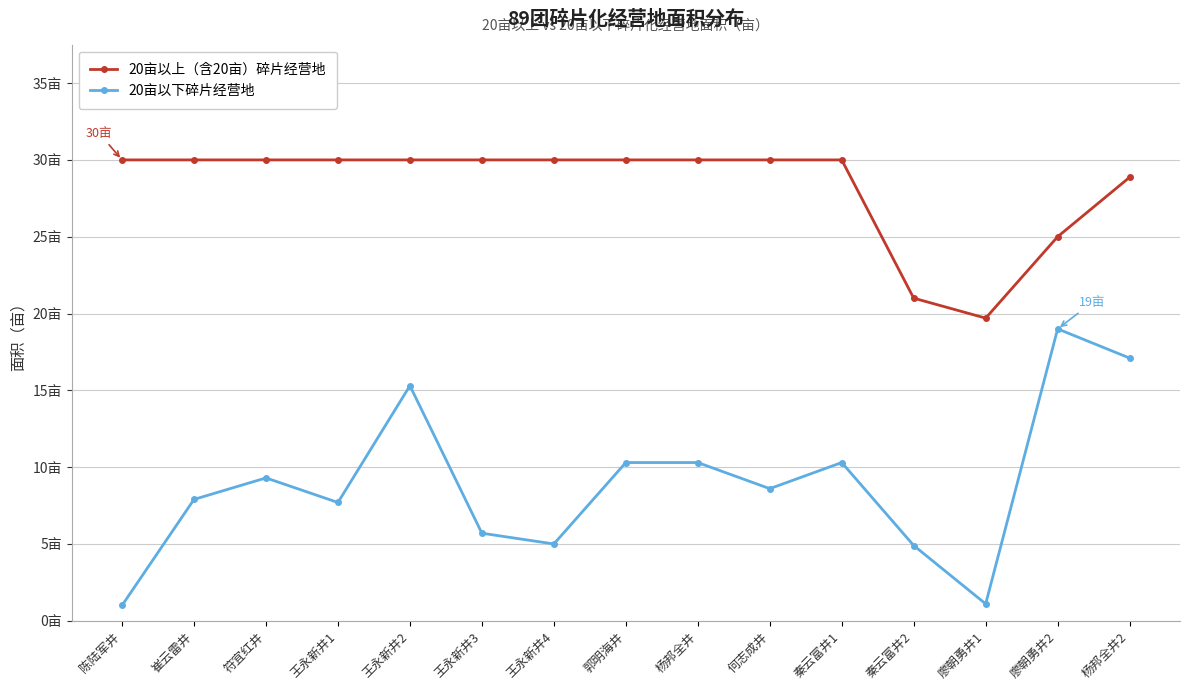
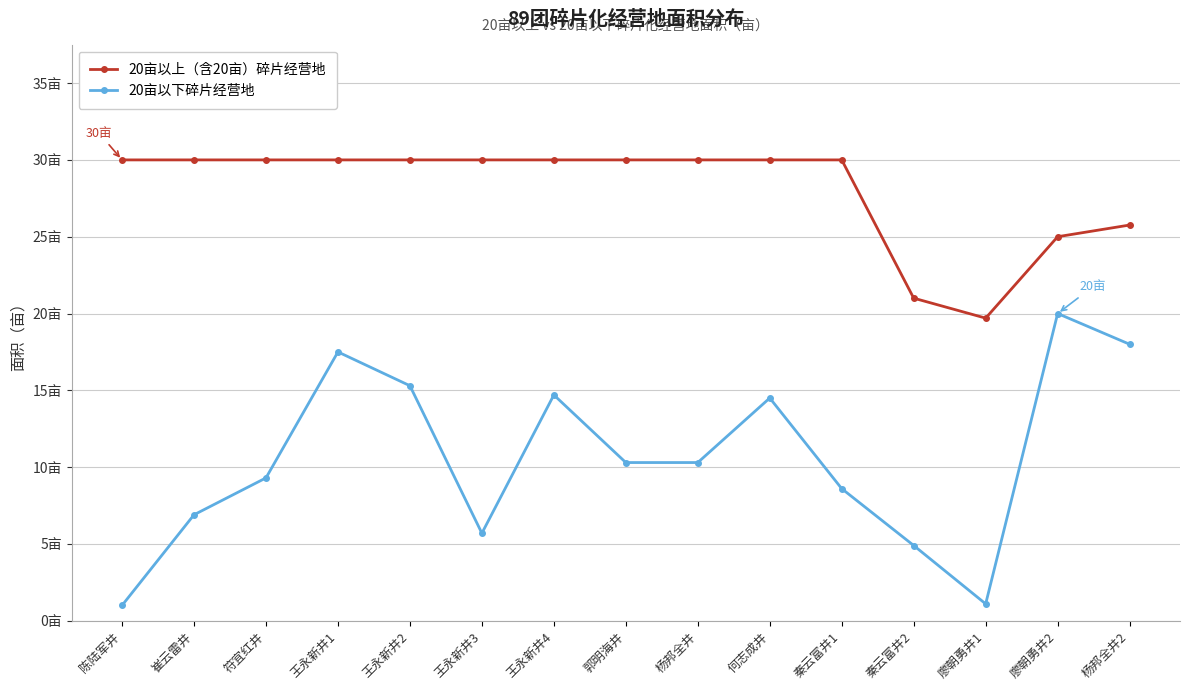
20亩以下碎片经营地, 崔云雷井: 7.9亩 -> 6.9亩
20亩以下碎片经营地, 王永新井1: 7.7亩 -> 17.5亩
20亩以下碎片经营地, 王永新井4: 5.0亩 -> 14.7亩
20亩以下碎片经营地, 何志成井: 8.6亩 -> 14.5亩
20亩以下碎片经营地, 秦云富井1: 10.3亩 -> 8.6亩
20亩以下碎片经营地, 廖朝勇井2: 19亩 -> 20亩
20亩以上（含20亩）碎片经营地, 杨邦全井2: 28.9亩 -> 25.8亩
20亩以下碎片经营地, 杨邦全井2: 17.1亩 -> 18.0亩
